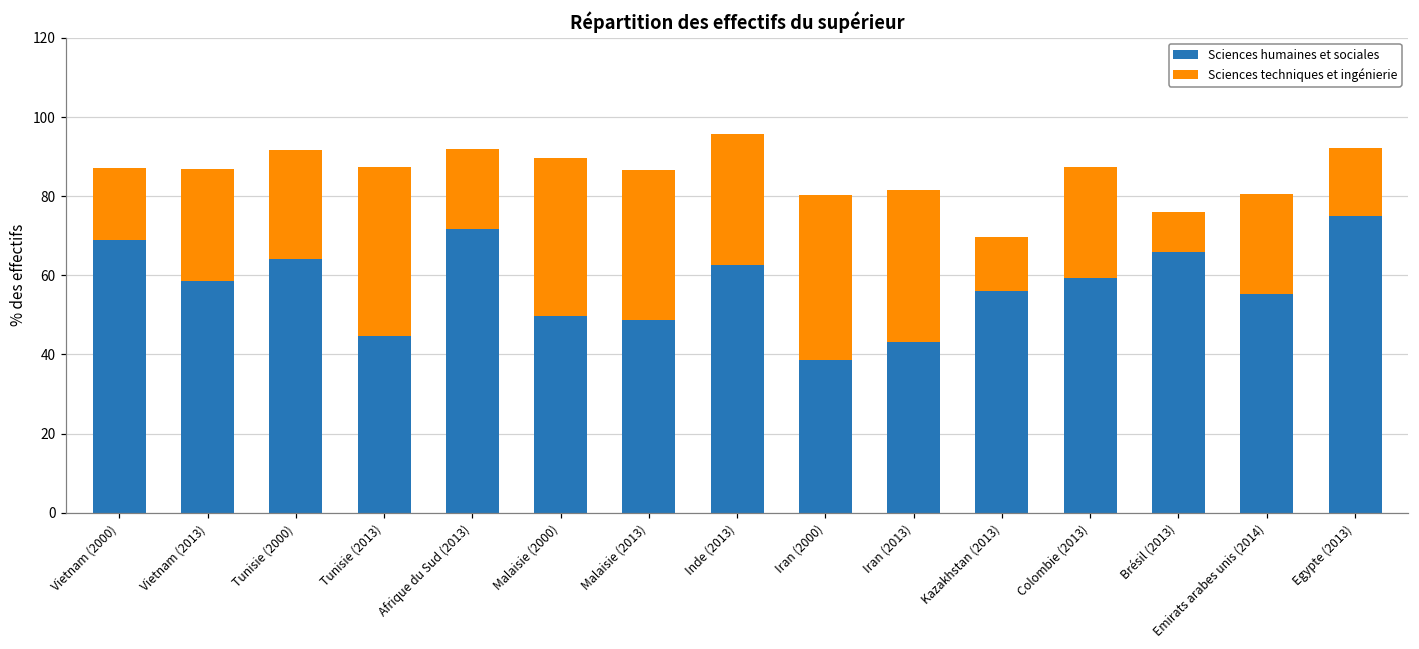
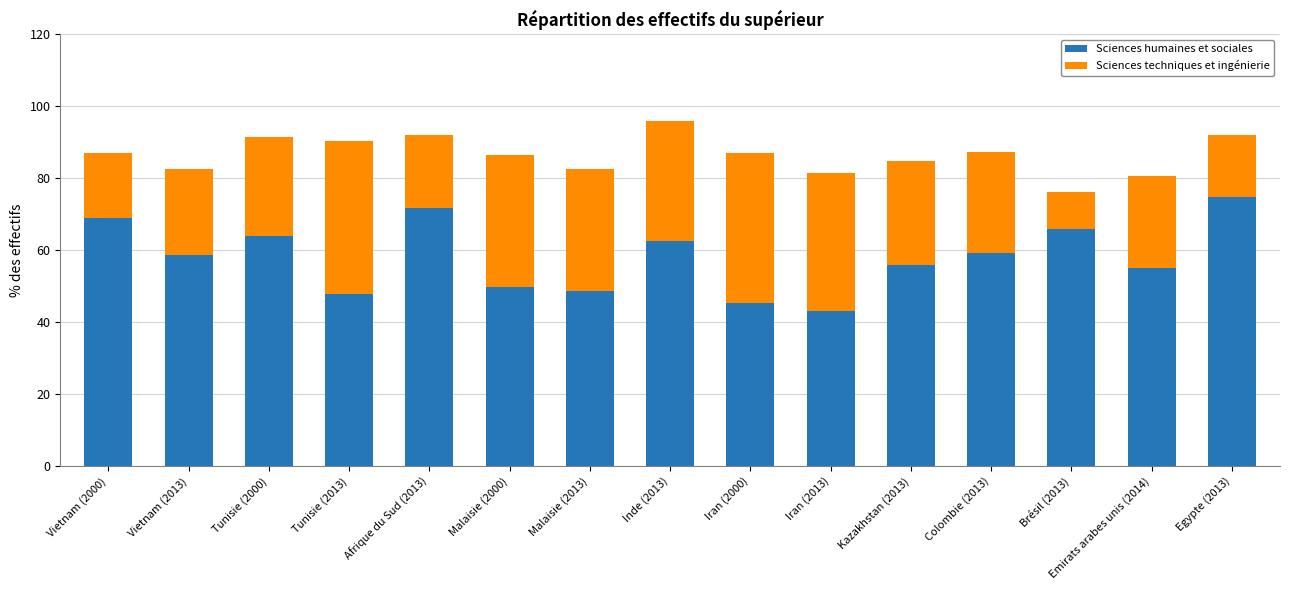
Sciences techniques et ingénierie, Vietnam (2013): 28 -> 24
Sciences humaines et sociales, Tunisie (2013): 45 -> 48
Sciences techniques et ingénierie, Malaisie (2000): 40 -> 37
Sciences techniques et ingénierie, Malaisie (2013): 38 -> 34
Sciences humaines et sociales, Iran (2000): 39 -> 45
Sciences techniques et ingénierie, Kazakhstan (2013): 14 -> 29
